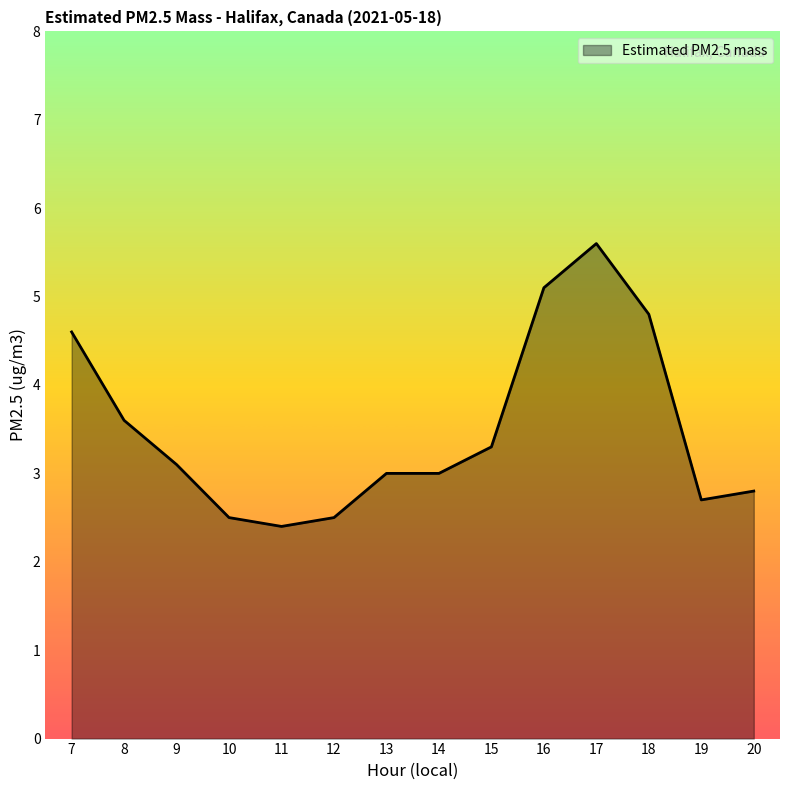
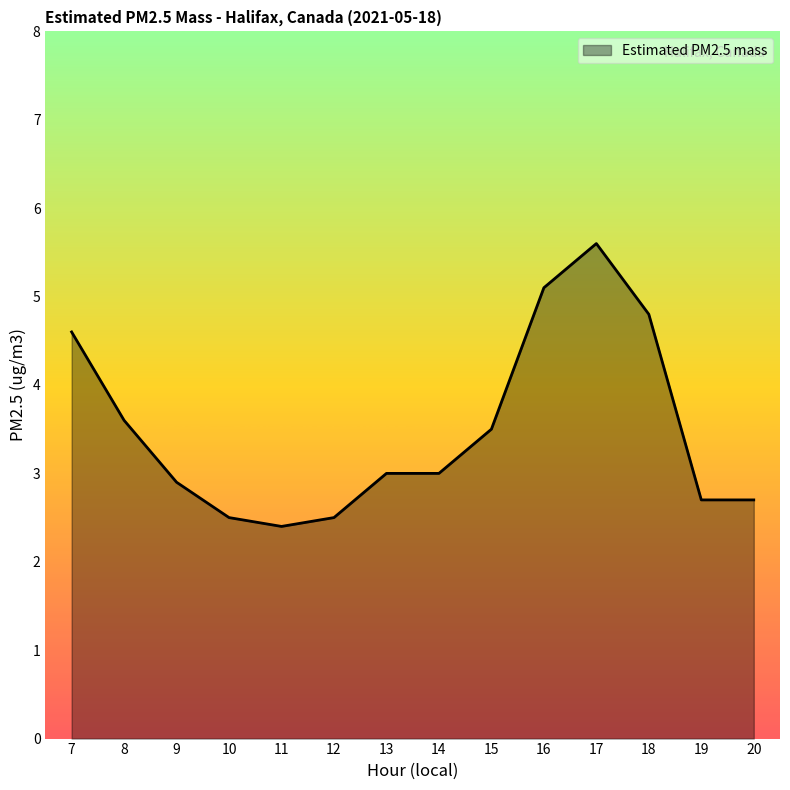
9: 3.1 -> 2.9
15: 3.3 -> 3.5
20: 2.8 -> 2.7
